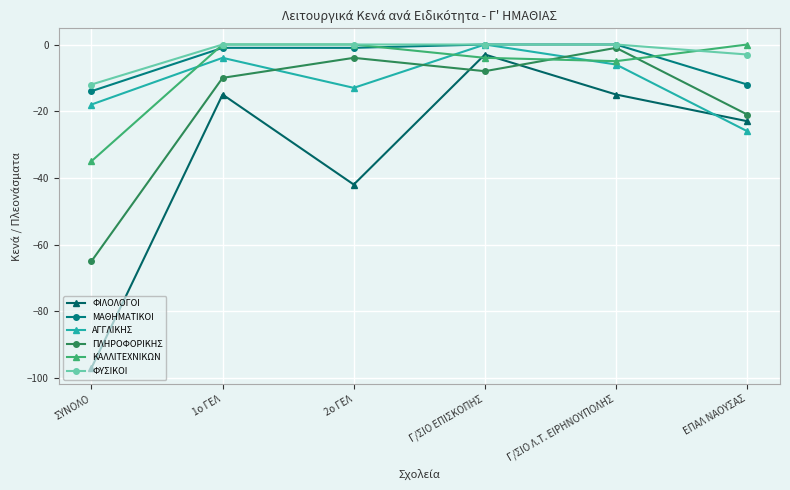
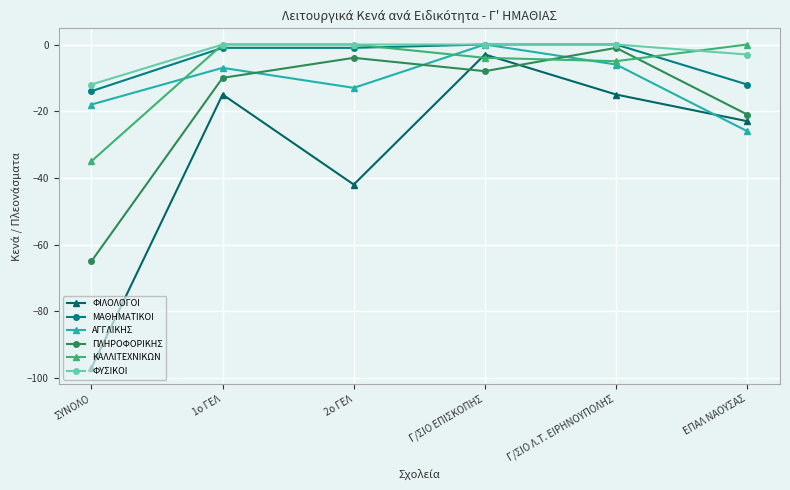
ΑΓΓΛΙΚΗΣ, 1ο ΓΕΛ: -4 -> -7
